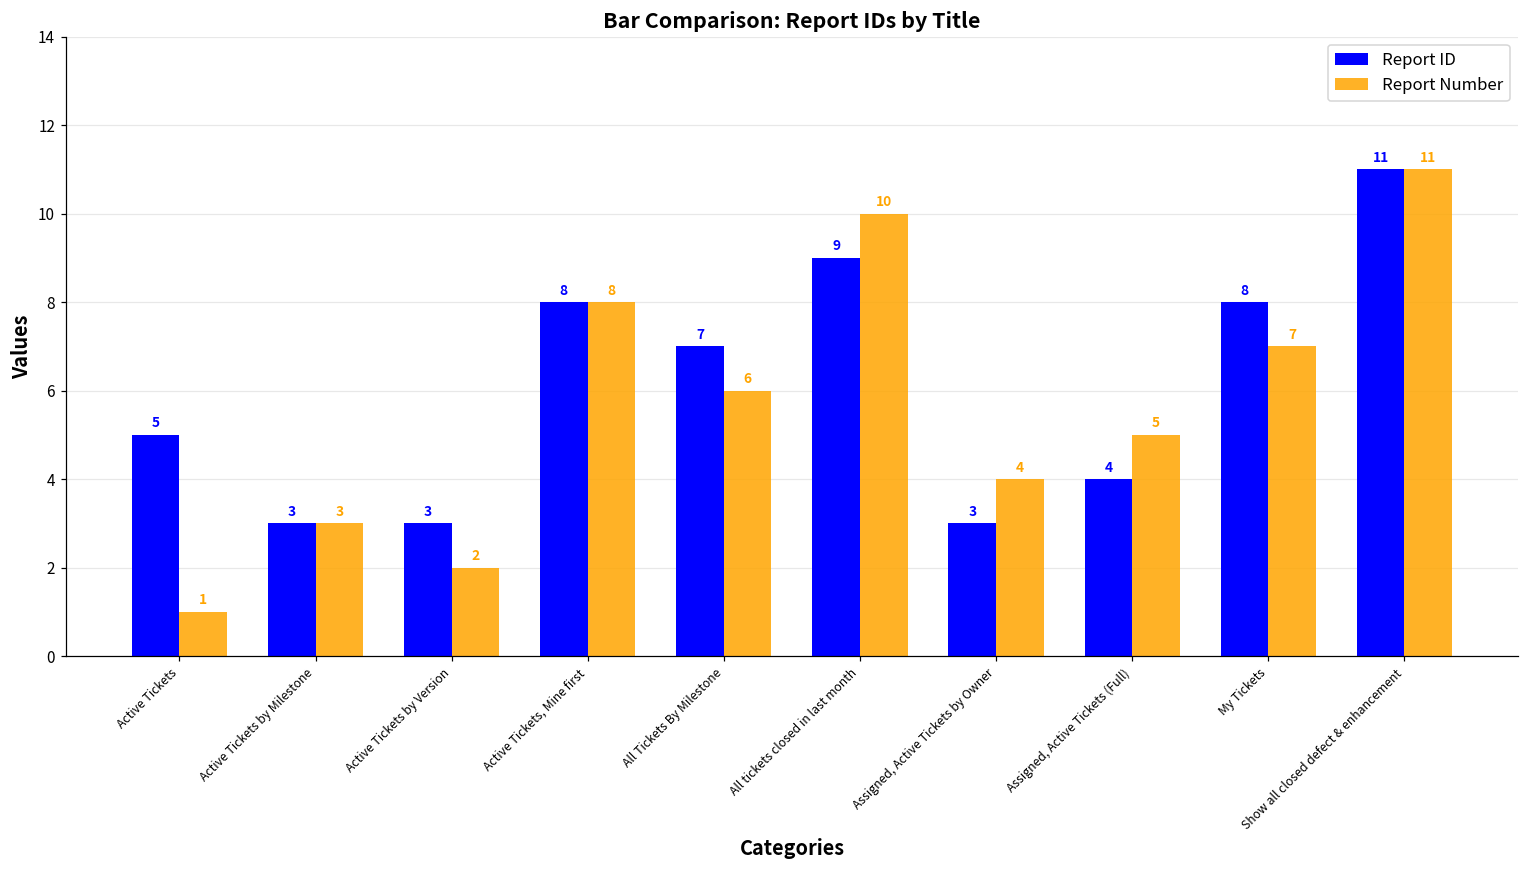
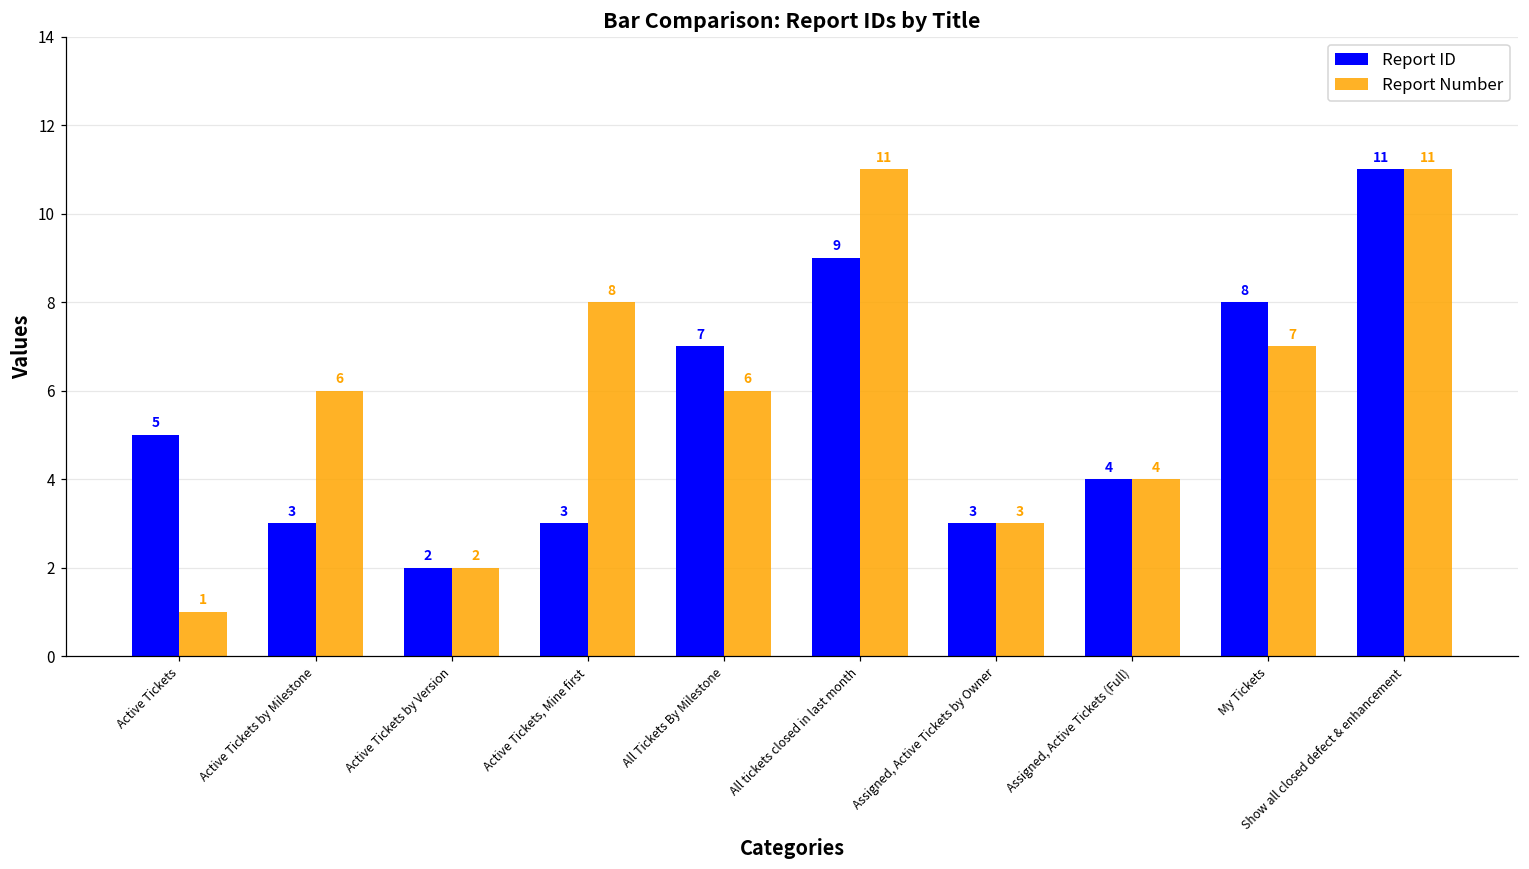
Report Number, Active Tickets by Milestone: 3 -> 6
Report ID, Active Tickets by Version: 3 -> 2
Report ID, Active Tickets, Mine first: 8 -> 3
Report Number, All tickets closed in last month: 10 -> 11
Report Number, Assigned, Active Tickets by Owner: 4 -> 3
Report Number, Assigned, Active Tickets (Full): 5 -> 4
